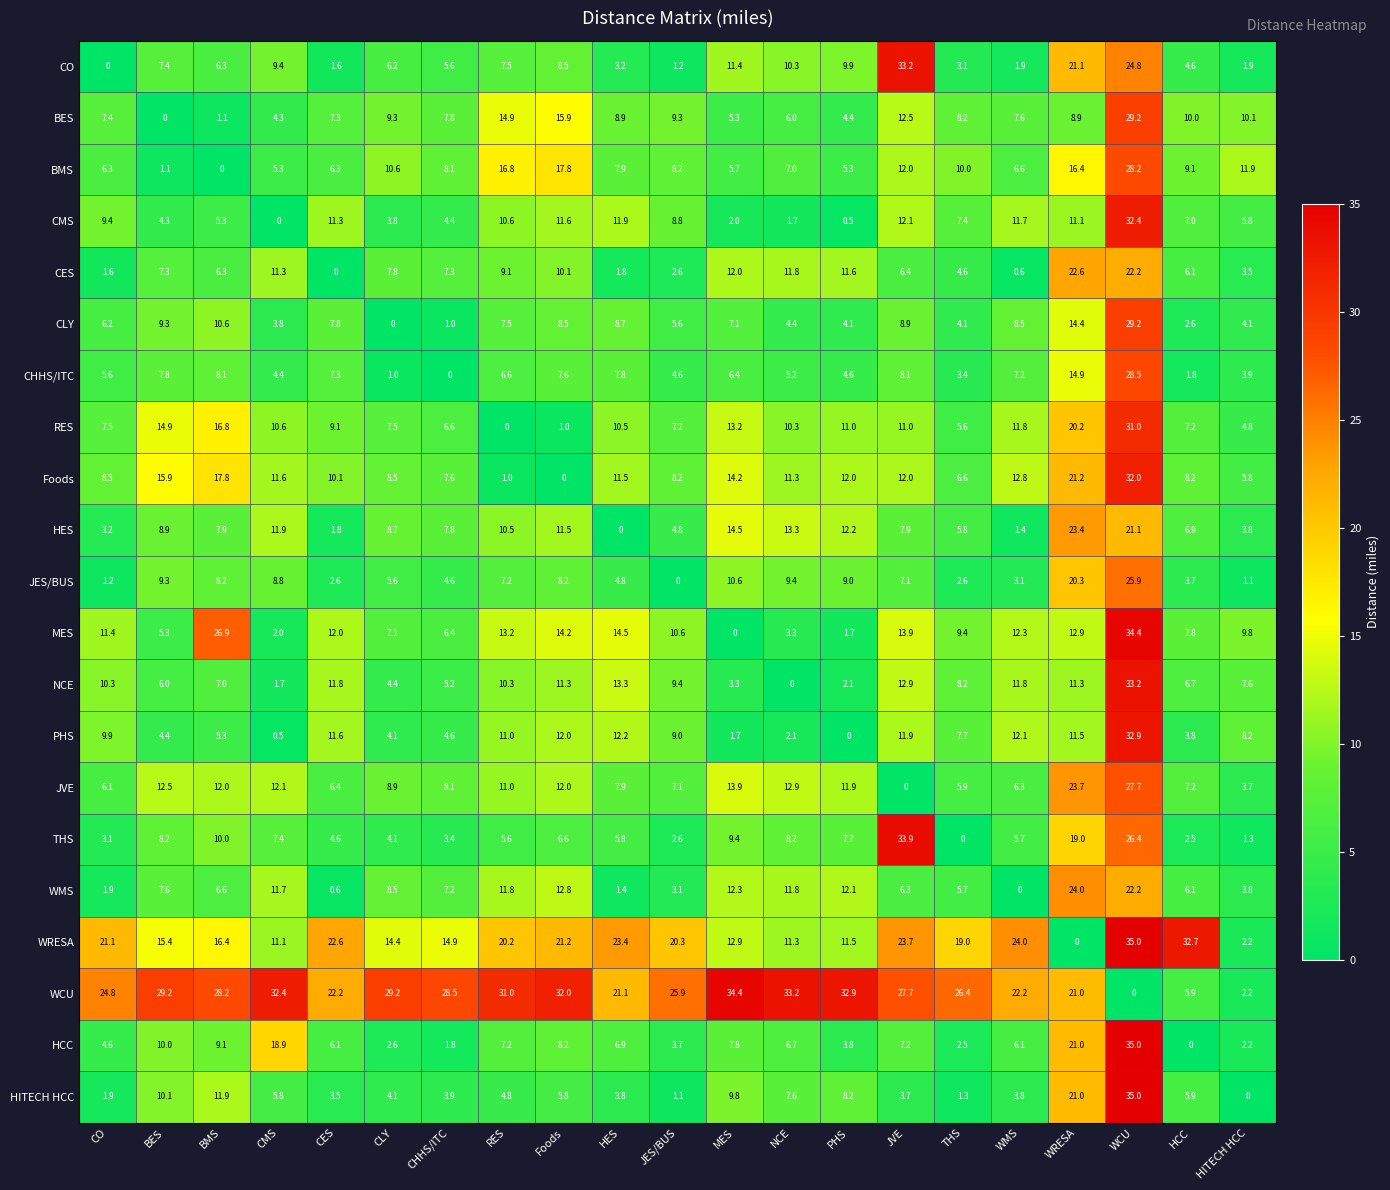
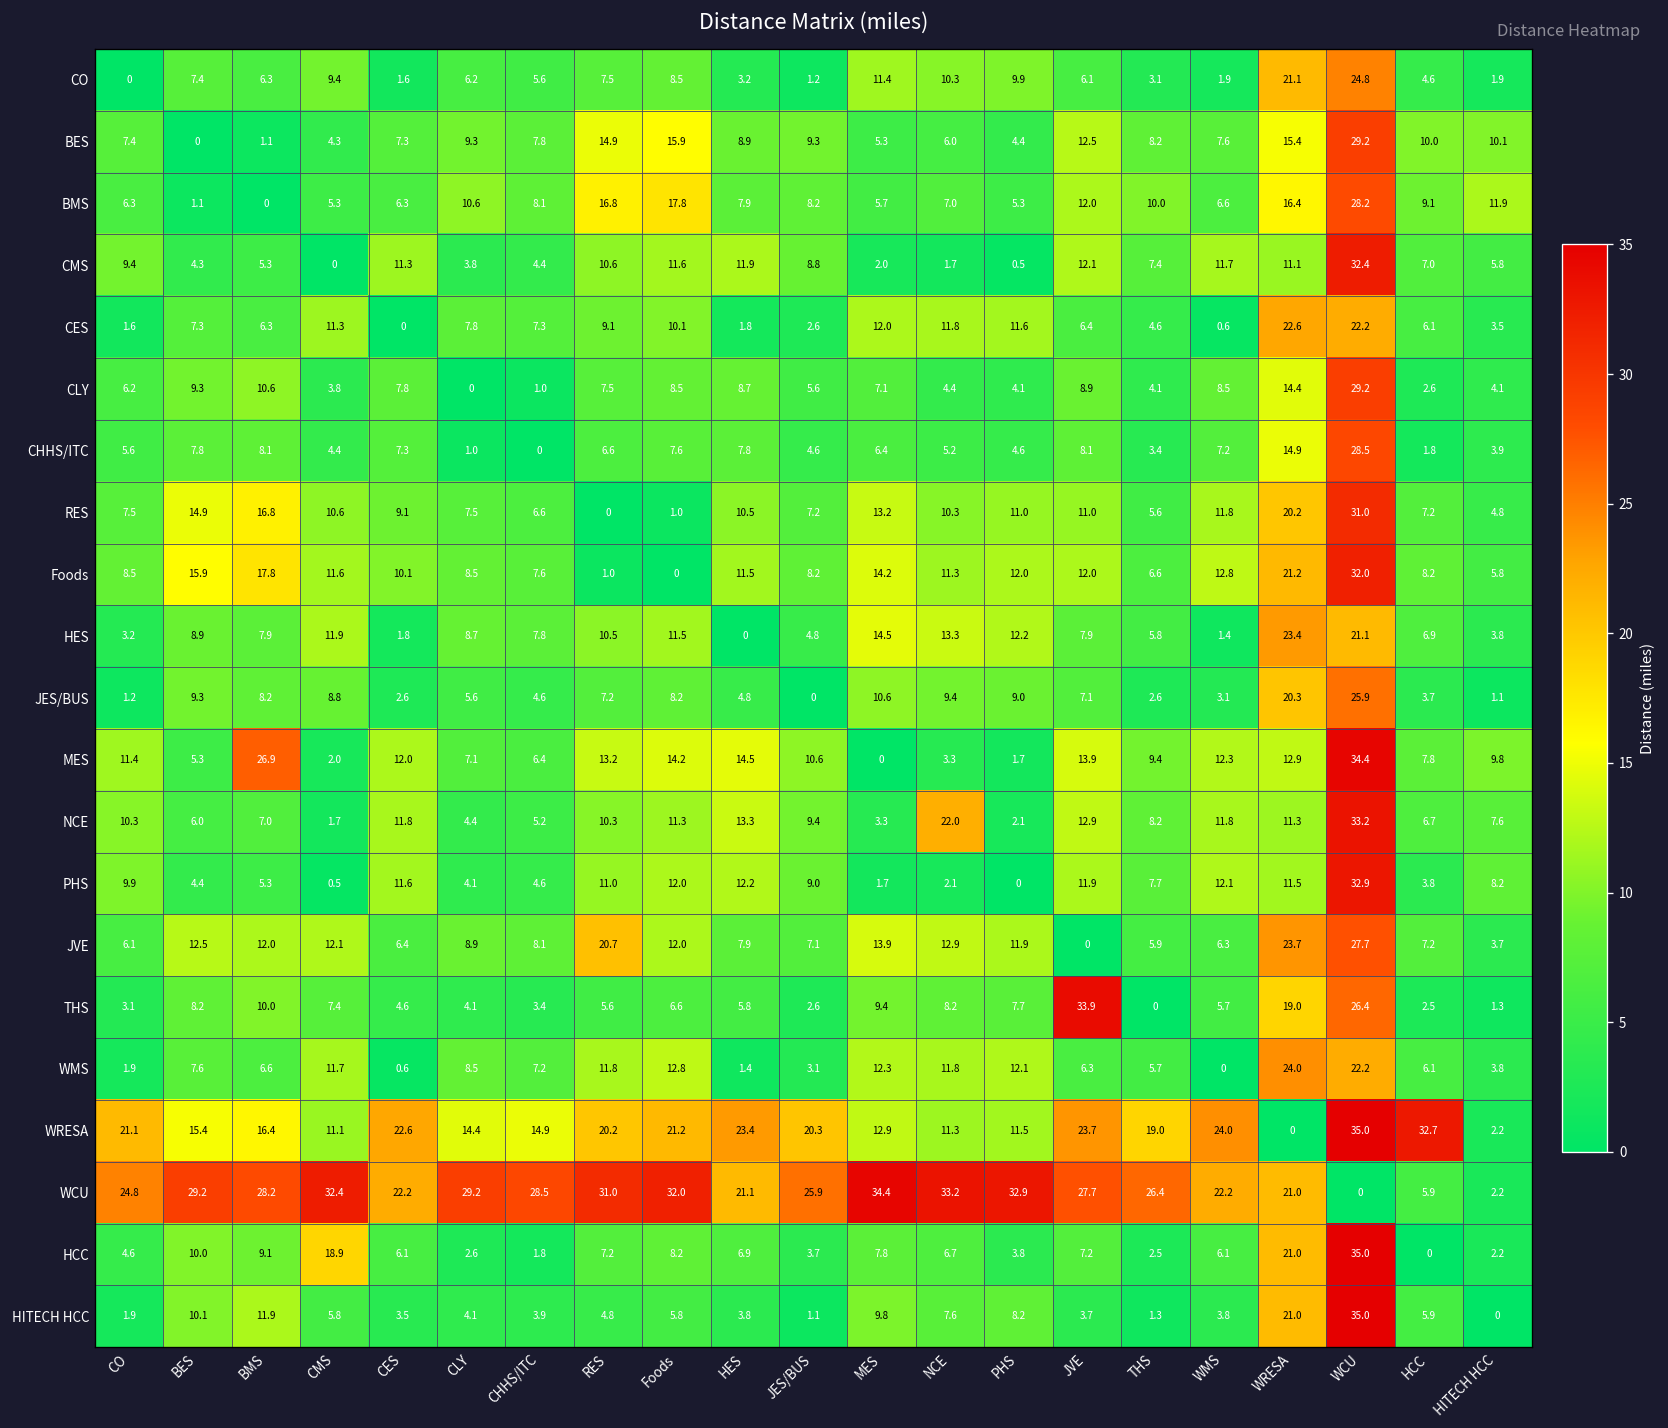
CO, JVE: 33.2 -> 6.1
BES, WRESA: 8.9 -> 15.4
NCE, NCE: 0 -> 22.0
JVE, RES: 11.0 -> 20.7
